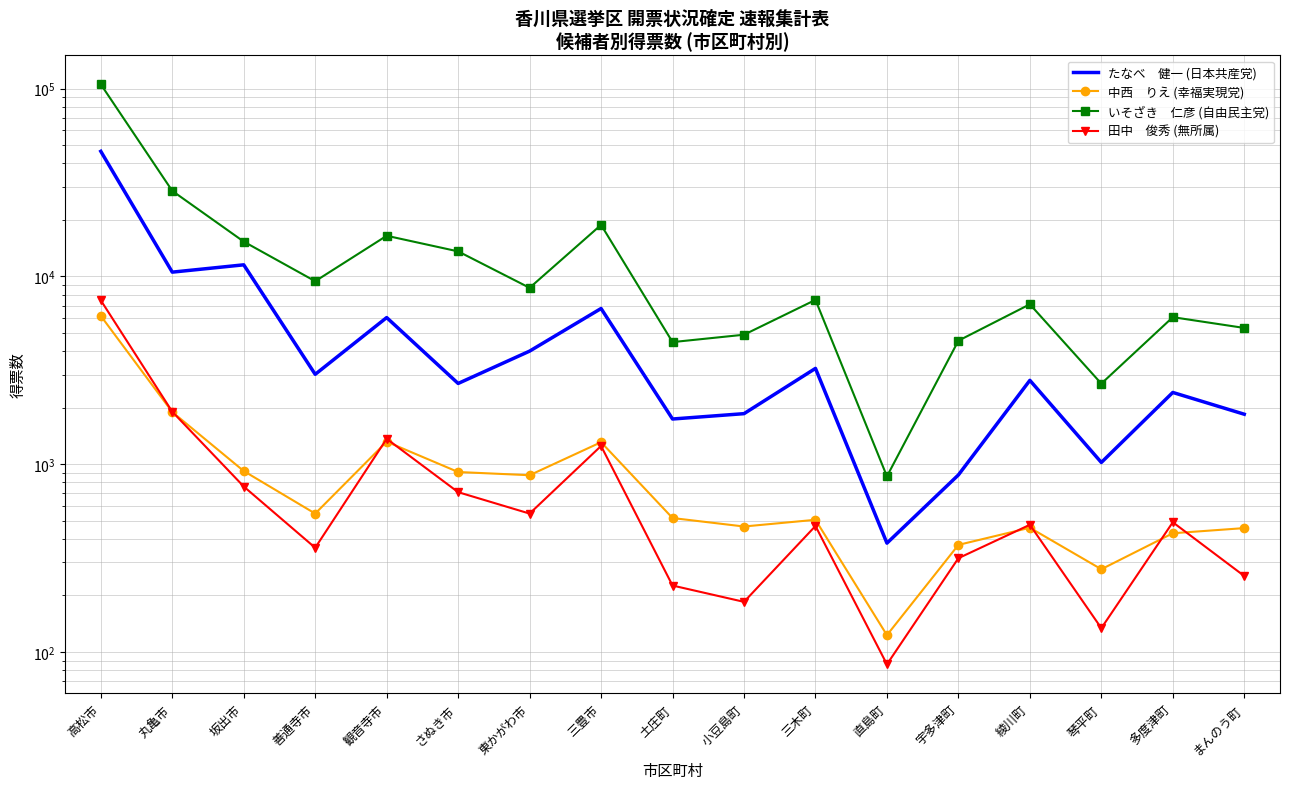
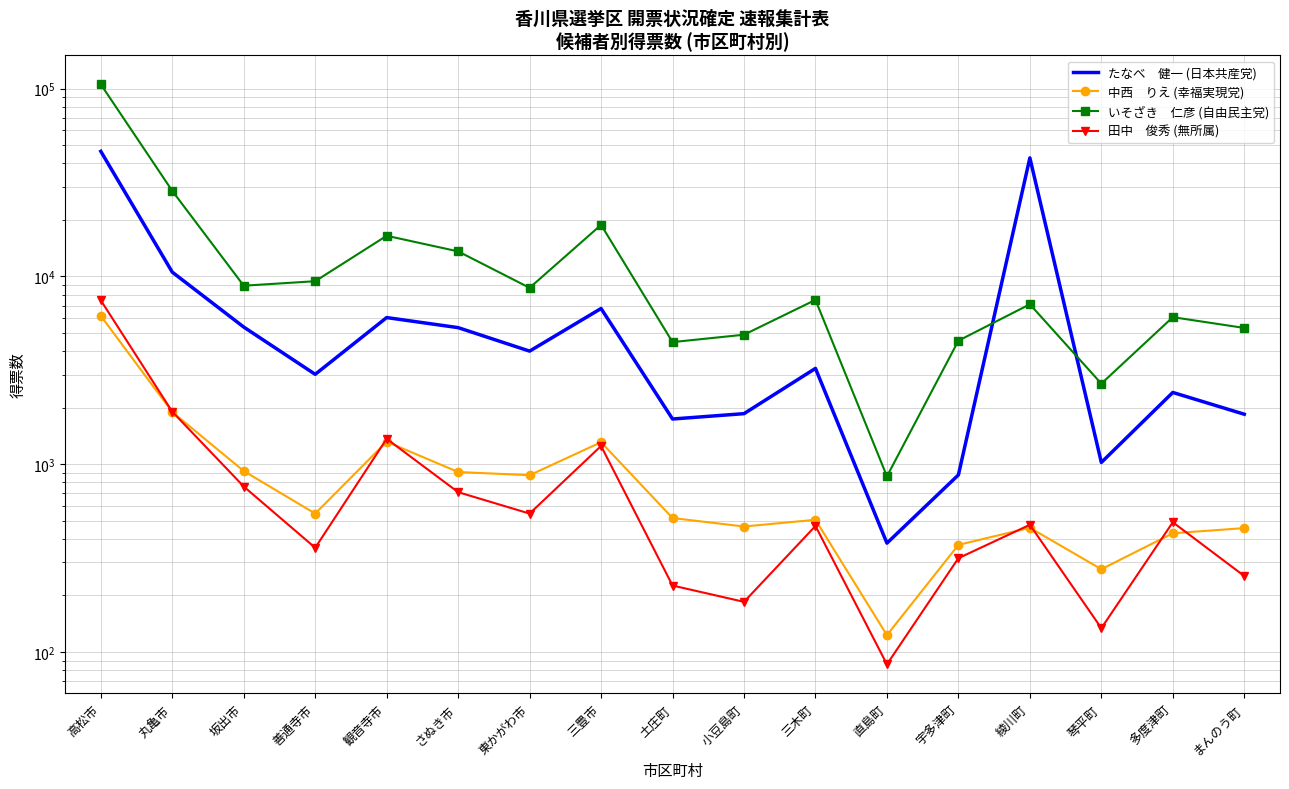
たなべ 健一 (日本共産党), 坂出市: 12000 -> 5400
いそざき 仁彦 (自由民主党), 坂出市: 15000 -> 9000
たなべ 健一 (日本共産党), さぬき市: 2700 -> 5300
たなべ 健一 (日本共産党), 綾川町: 2800 -> 43000
